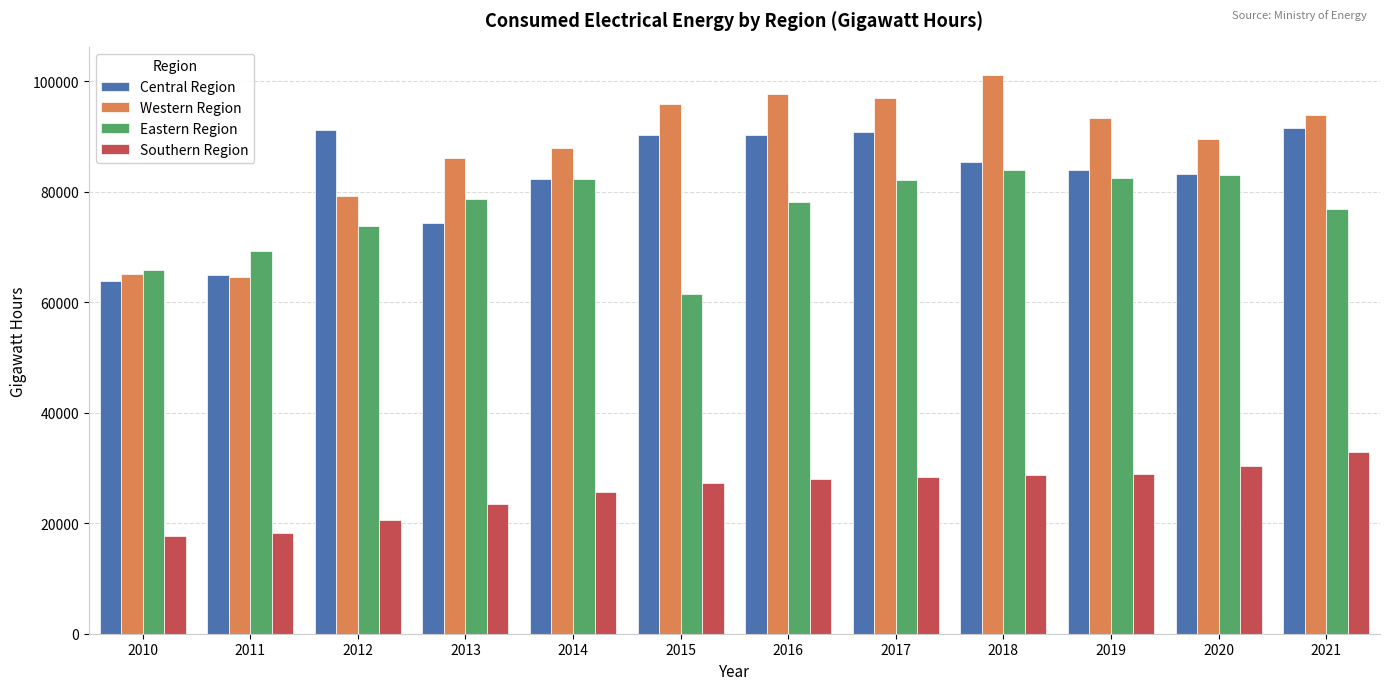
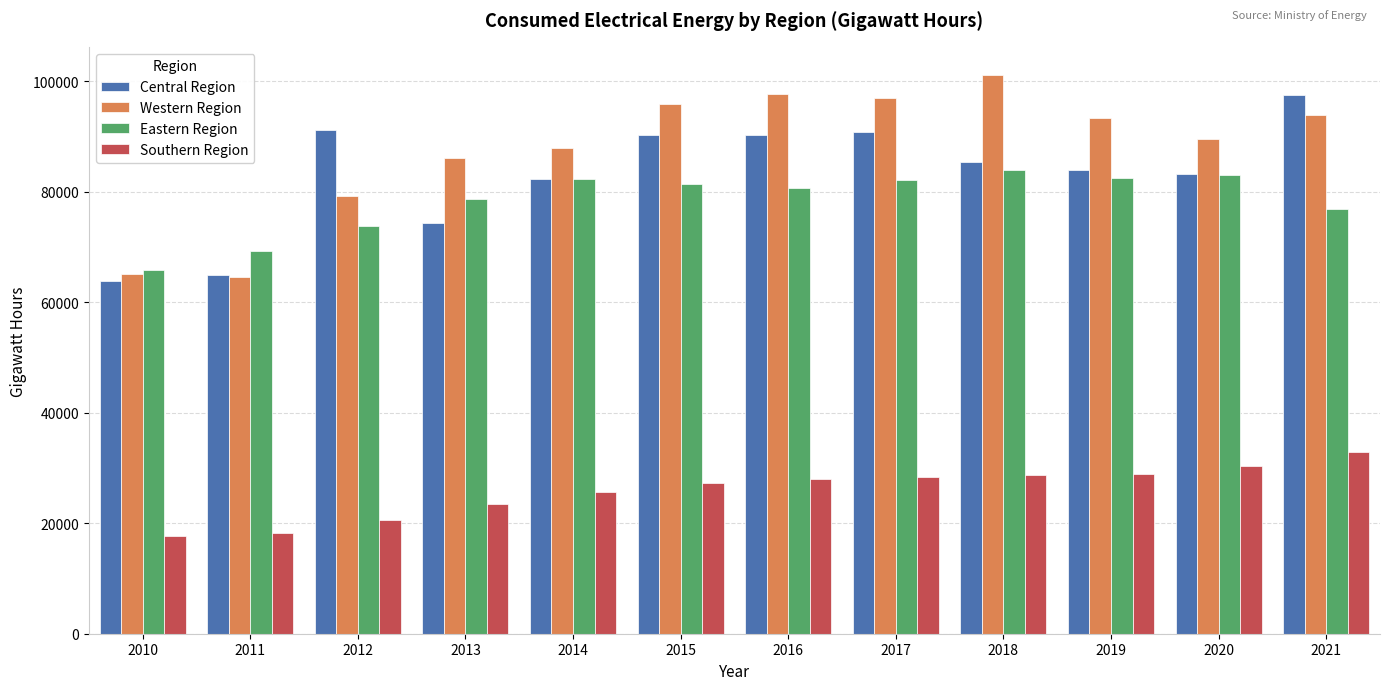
Eastern Region, 2015: 61000 -> 81000
Eastern Region, 2016: 78000 -> 81000
Central Region, 2021: 91000 -> 98000
